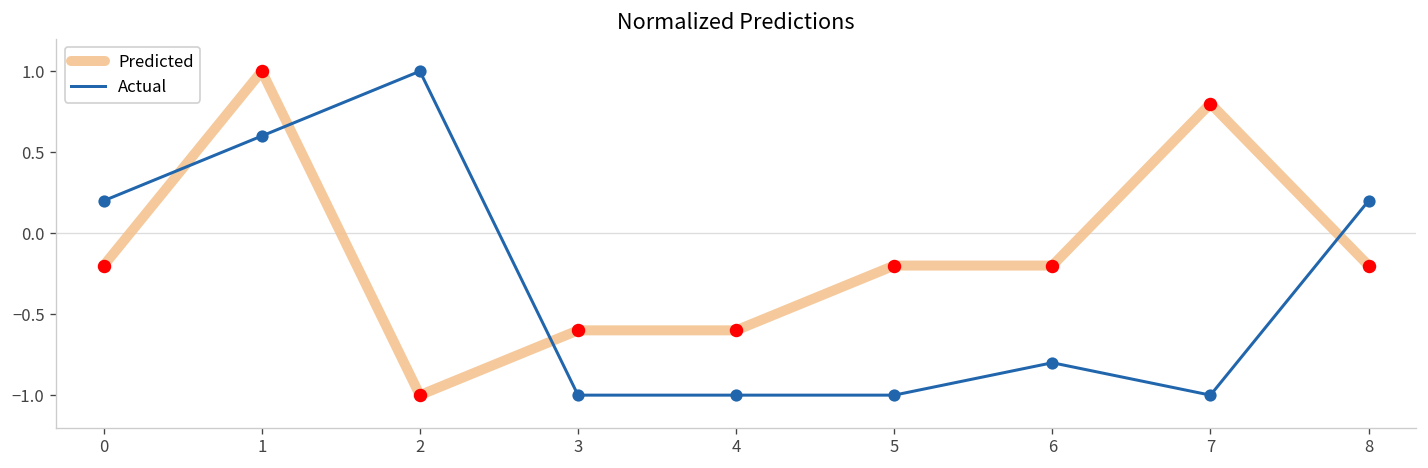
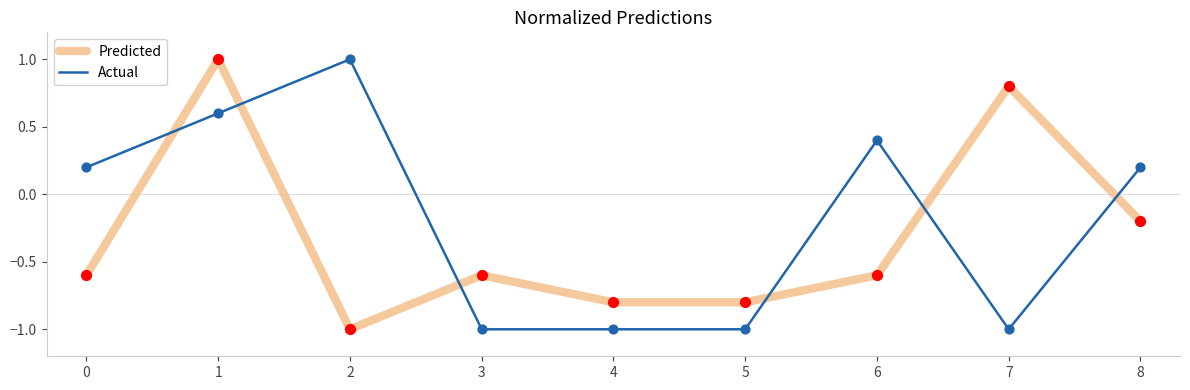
Predicted, 0: -0.20 -> -0.60
Predicted, 4: -0.60 -> -0.80
Predicted, 5: -0.20 -> -0.80
Predicted, 6: -0.20 -> -0.60
Actual, 6: -0.80 -> 0.40
